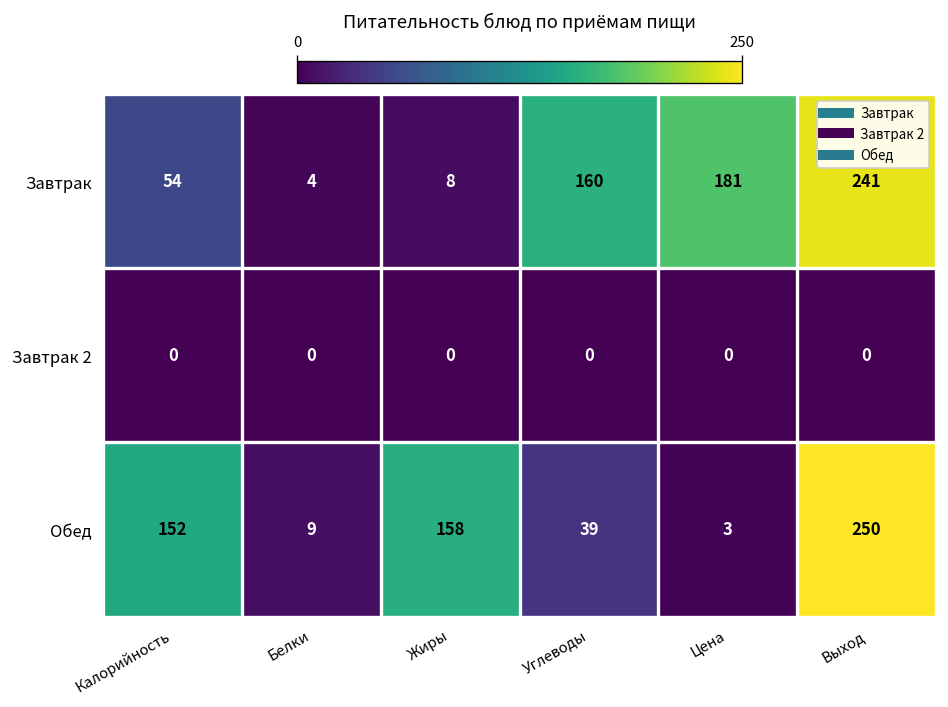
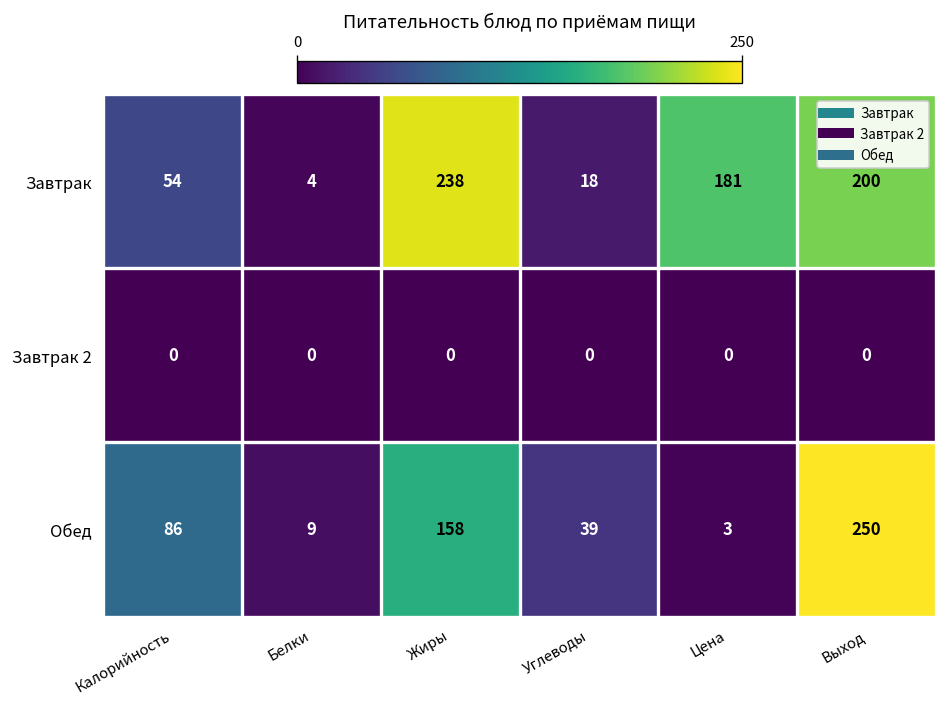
Завтрак, Жиры: 8 -> 238
Завтрак, Углеводы: 160 -> 18
Завтрак, Выход: 241 -> 200
Обед, Калорийность: 152 -> 86
